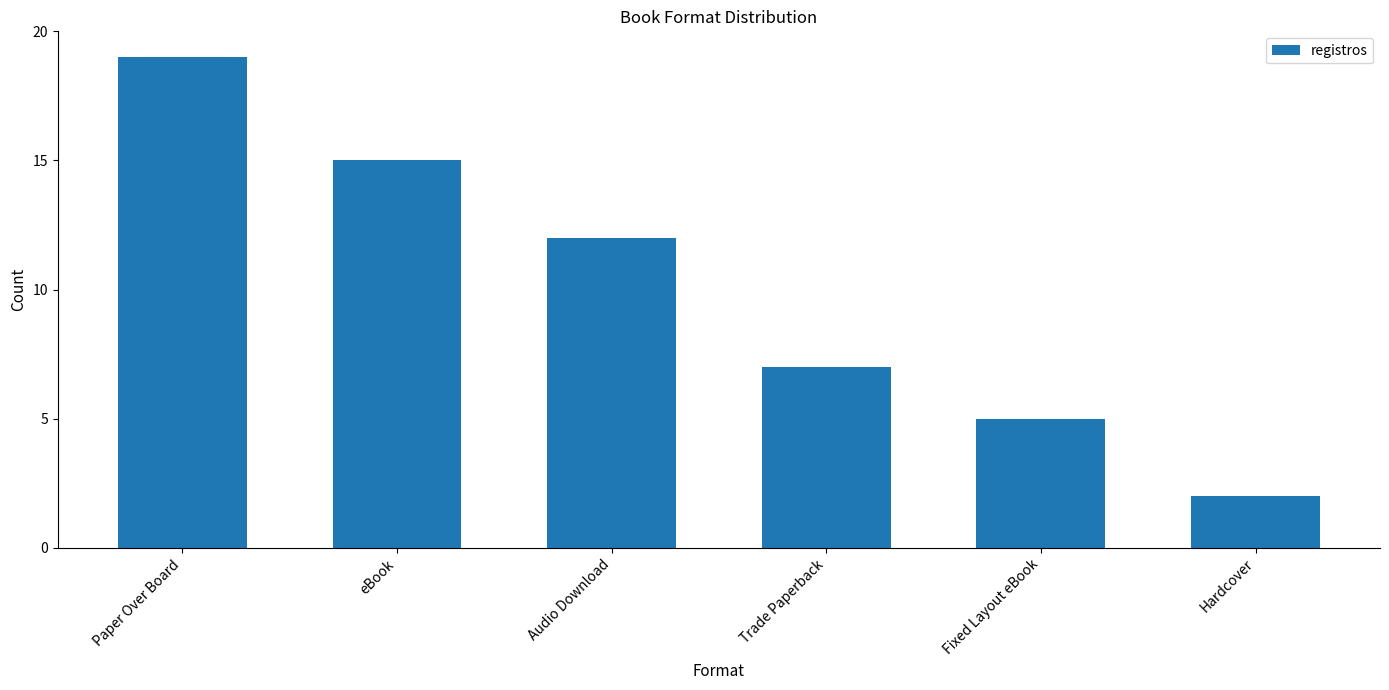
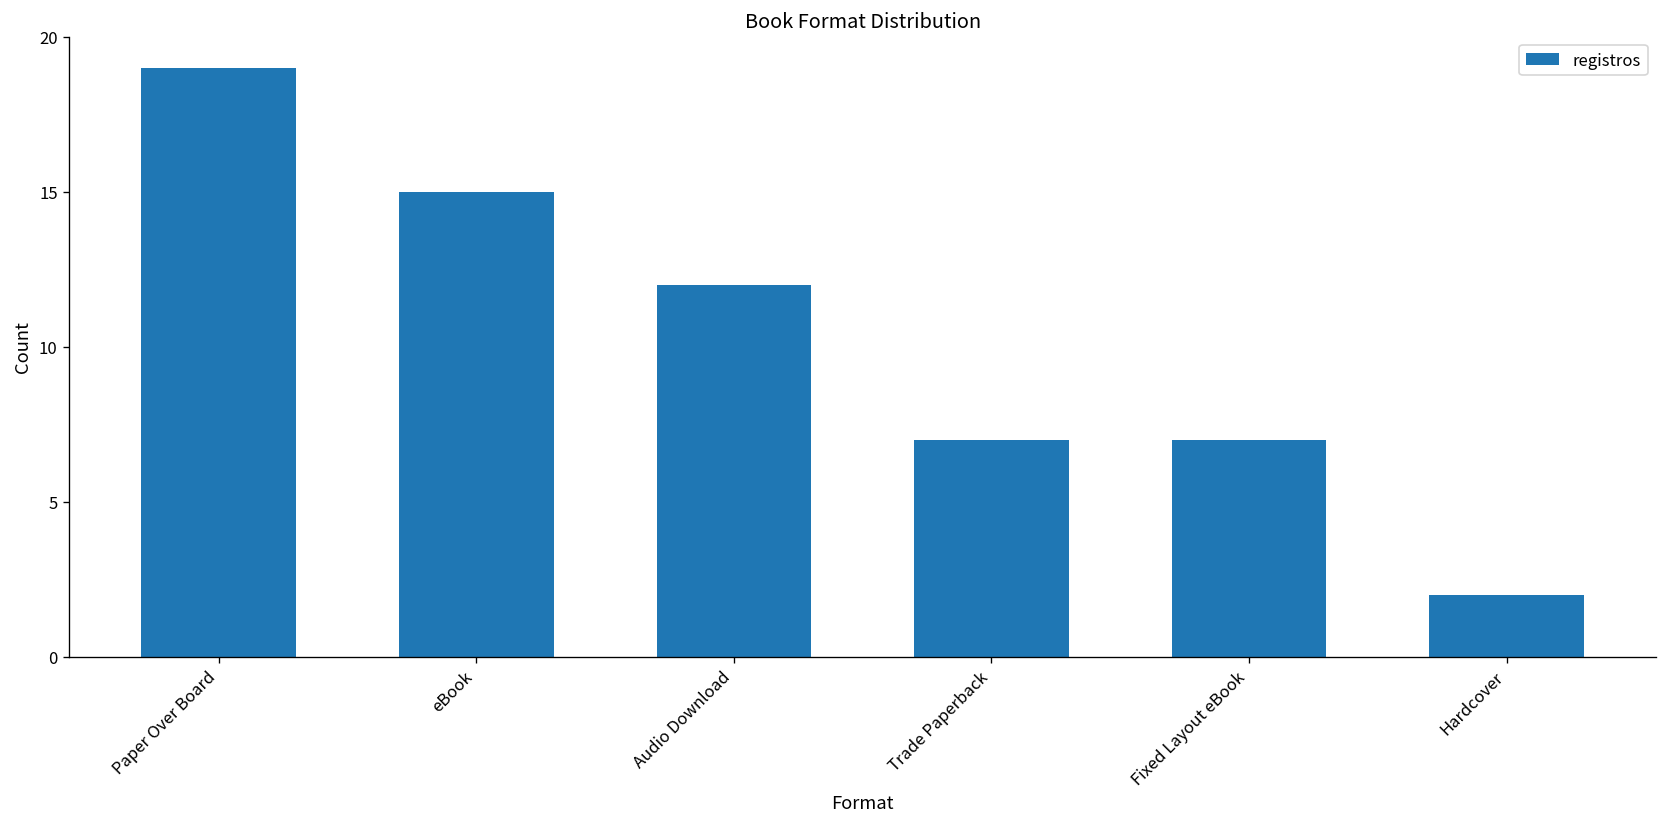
Fixed Layout eBook: 5 -> 7
